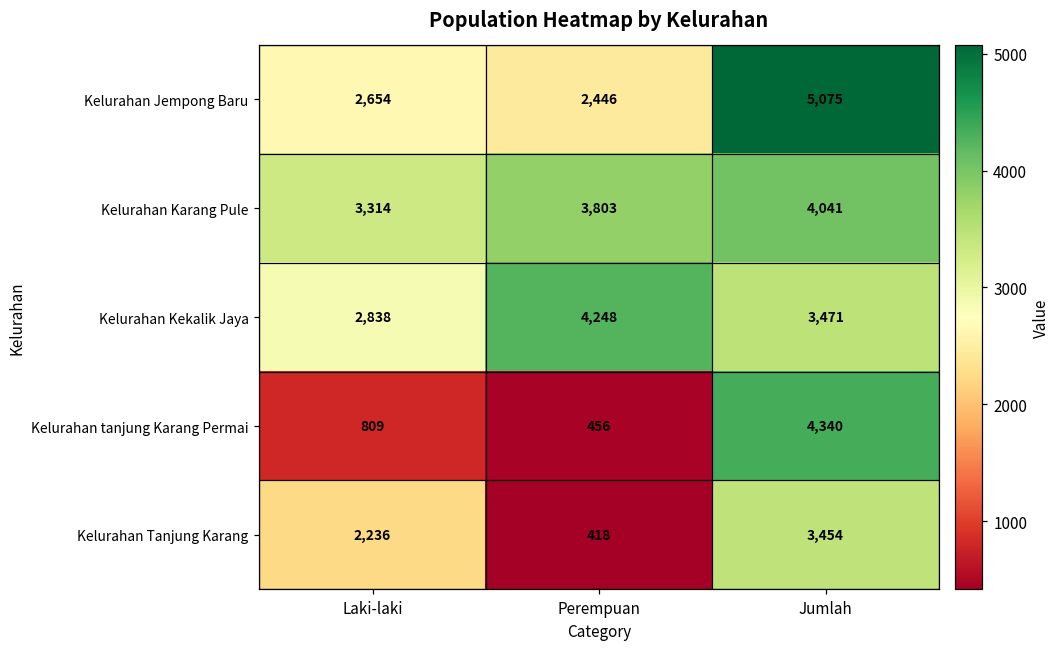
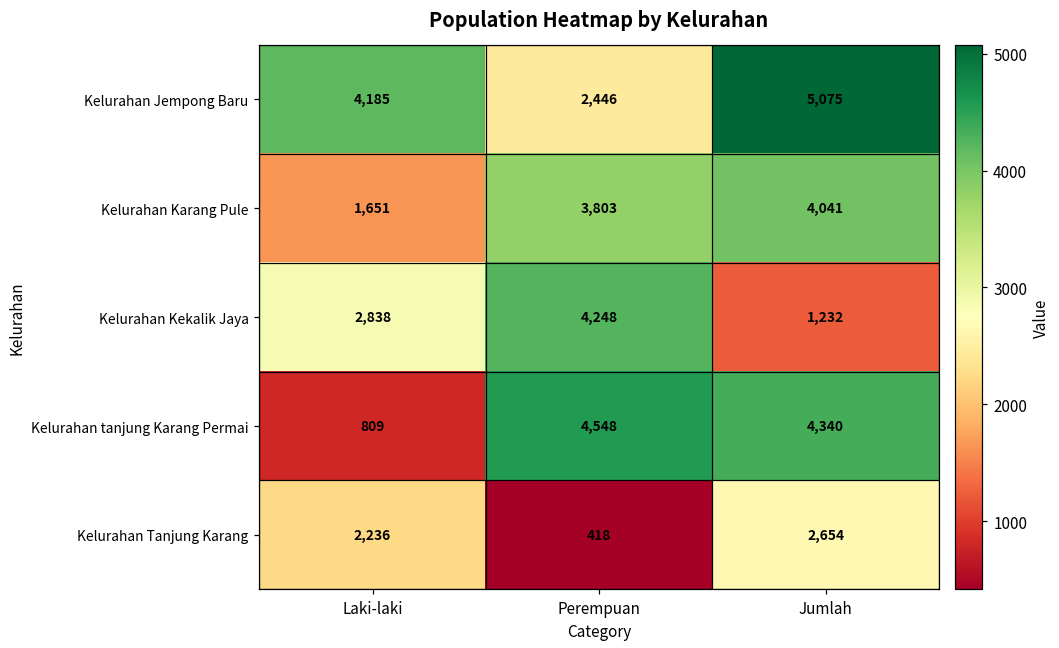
Kelurahan Jempong Baru, Laki-laki: 2,654 -> 4,185
Kelurahan Karang Pule, Laki-laki: 3,314 -> 1,651
Kelurahan Kekalik Jaya, Jumlah: 3,471 -> 1,232
Kelurahan tanjung Karang Permai, Perempuan: 456 -> 4,548
Kelurahan Tanjung Karang, Jumlah: 3,454 -> 2,654
